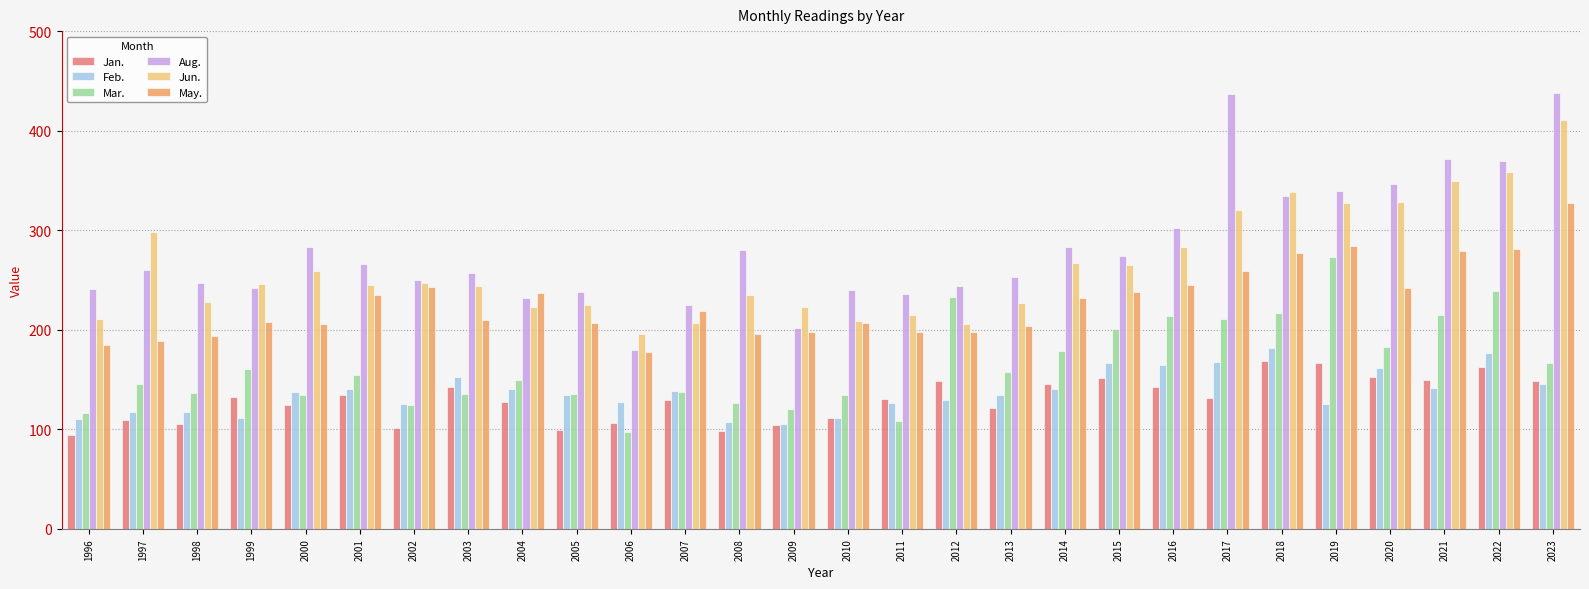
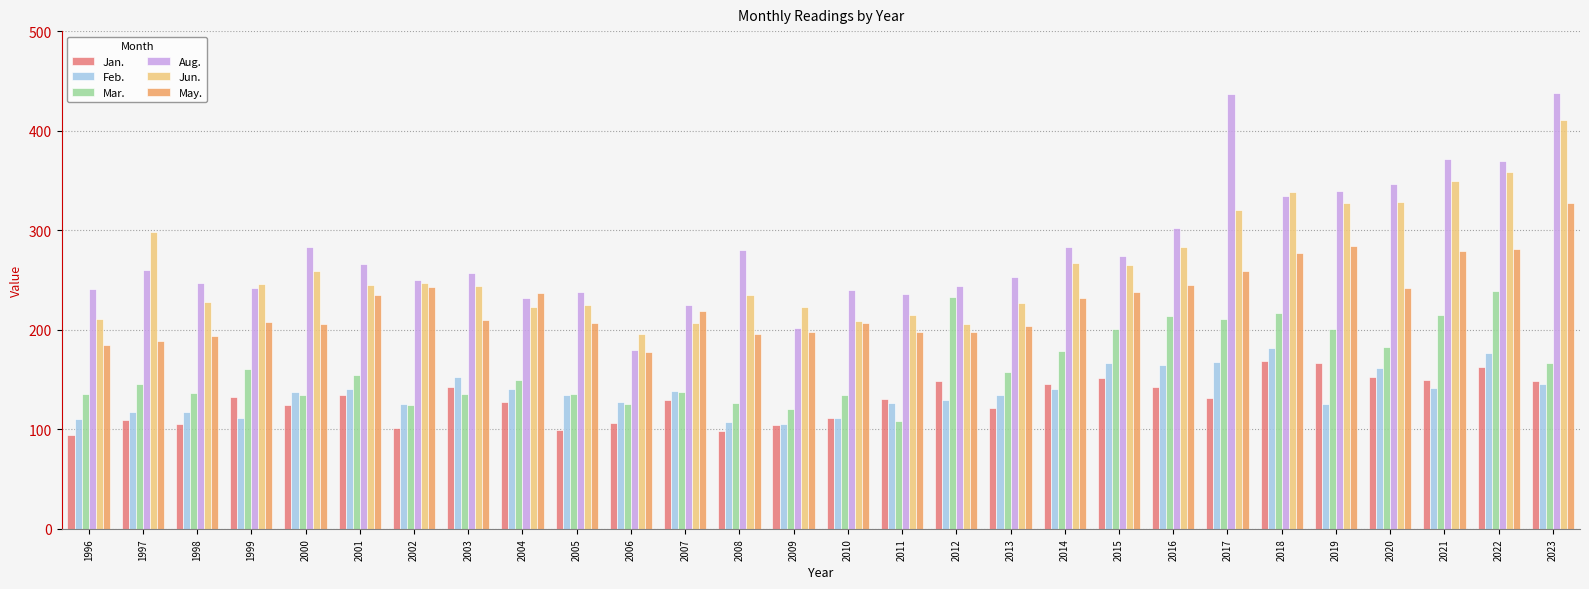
Mar., 1996: 120 -> 140
Mar., 2006: 100 -> 130
Mar., 2019: 270 -> 200
